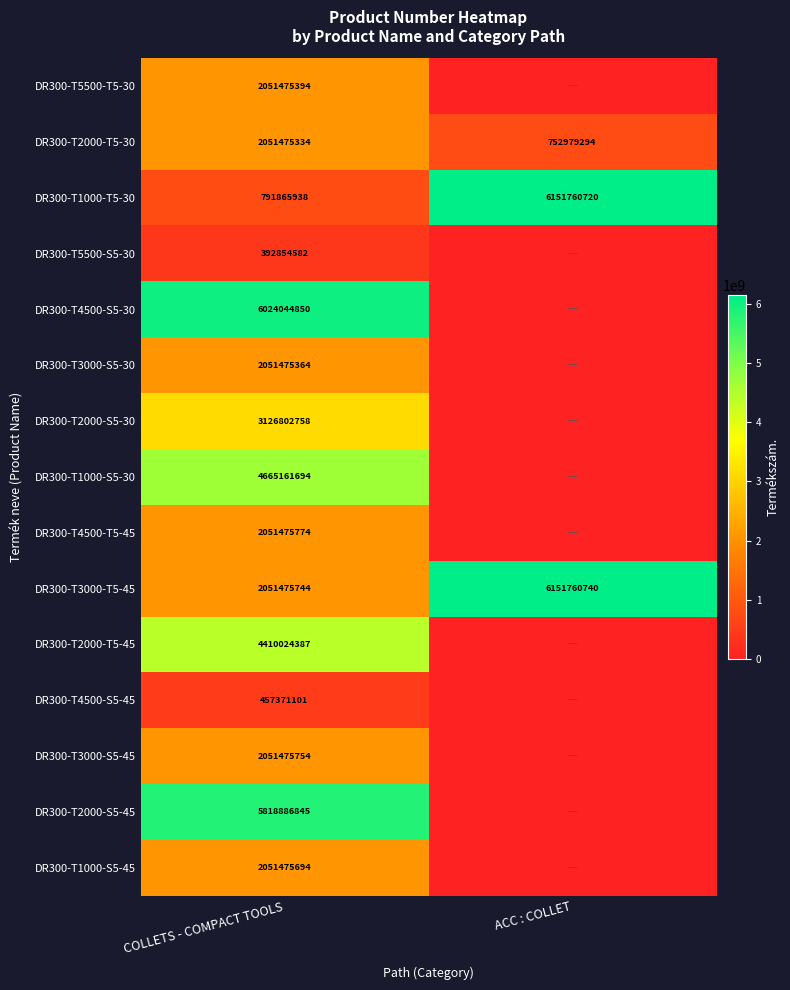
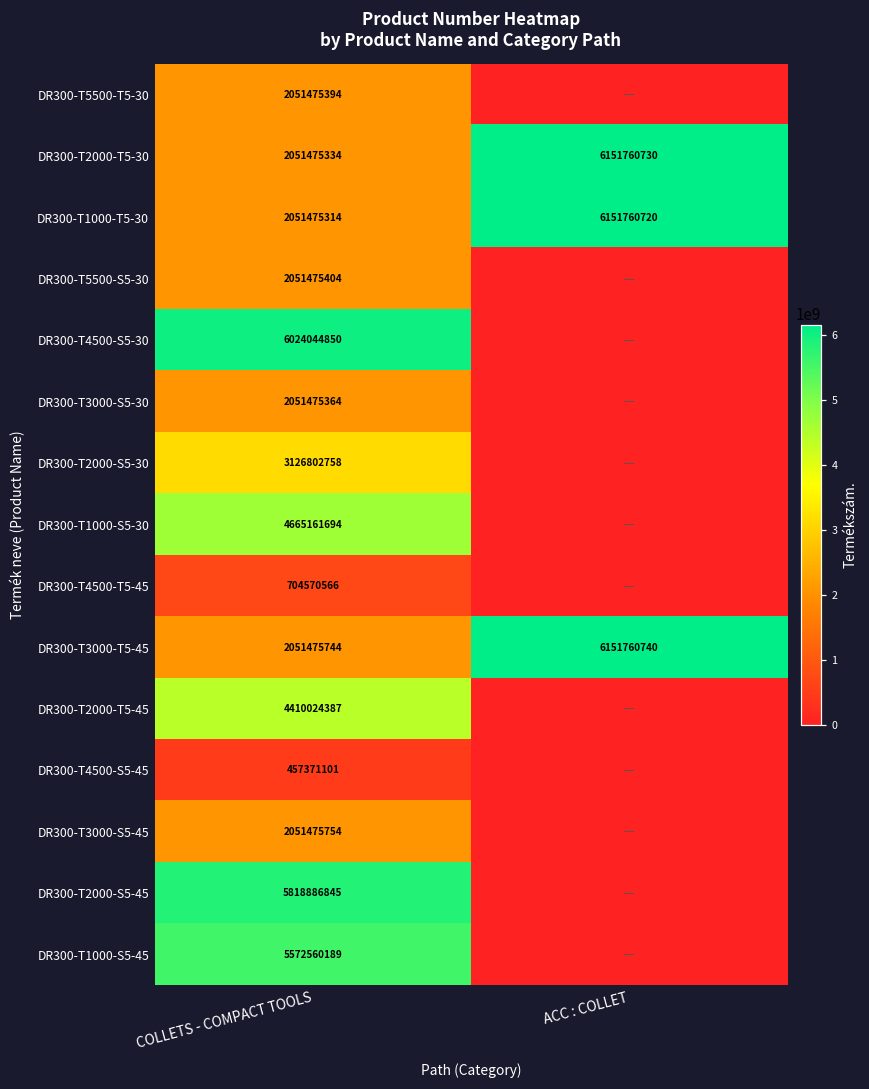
DR300-T2000-T5-30, ACC : COLLET: 752979294 -> 6151760730
DR300-T1000-T5-30, COLLETS - COMPACT TOOLS: 791865938 -> 2051475314
DR300-T5500-S5-30, COLLETS - COMPACT TOOLS: 392854582 -> 2051475404
DR300-T4500-T5-45, COLLETS - COMPACT TOOLS: 2051475774 -> 704570566
DR300-T1000-S5-45, COLLETS - COMPACT TOOLS: 2051475694 -> 5572560189
